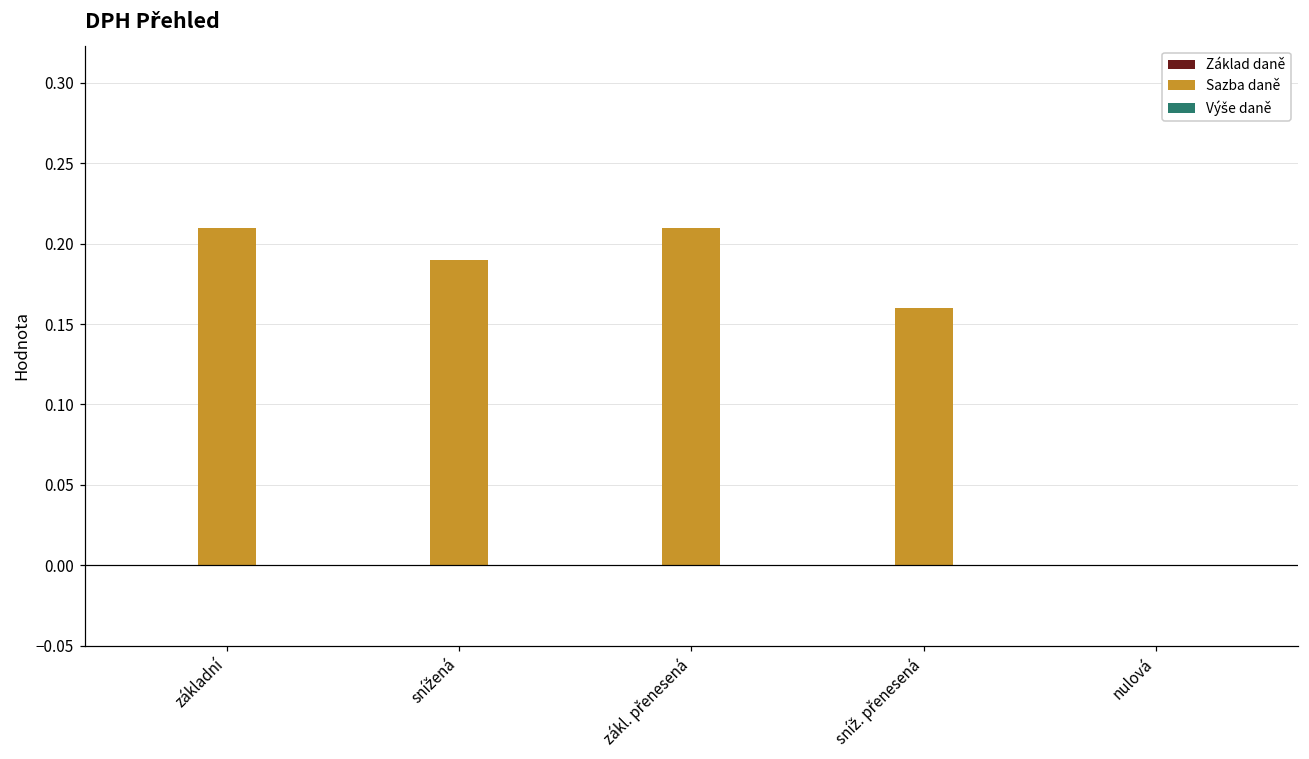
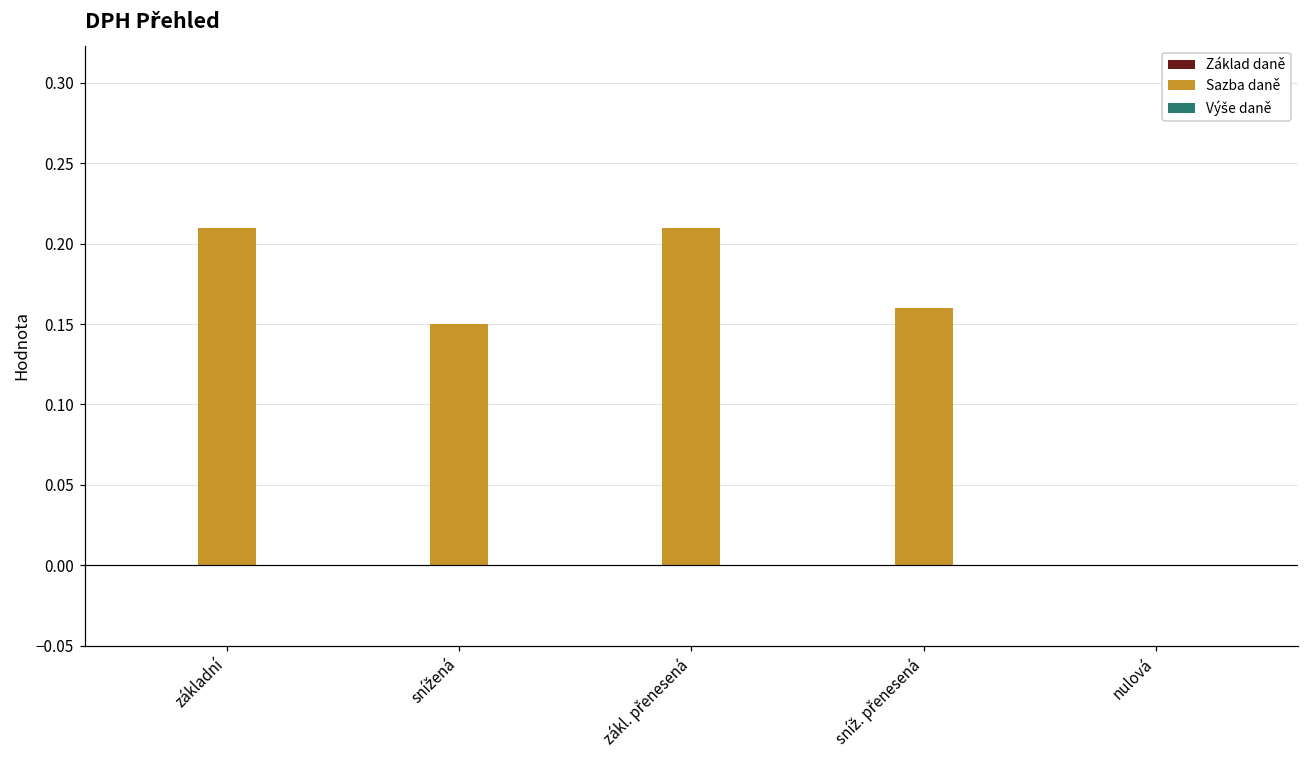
Sazba daně, snížená: 0.19 -> 0.15
